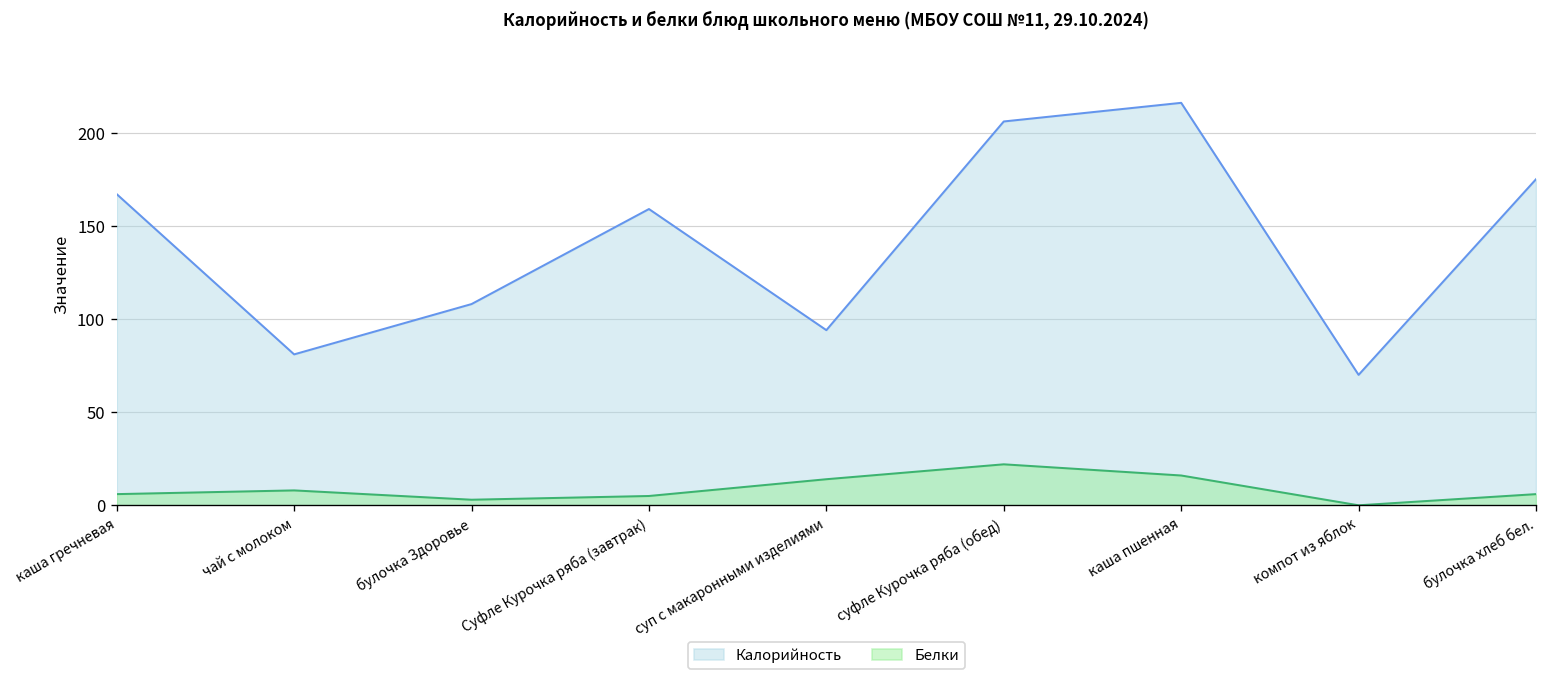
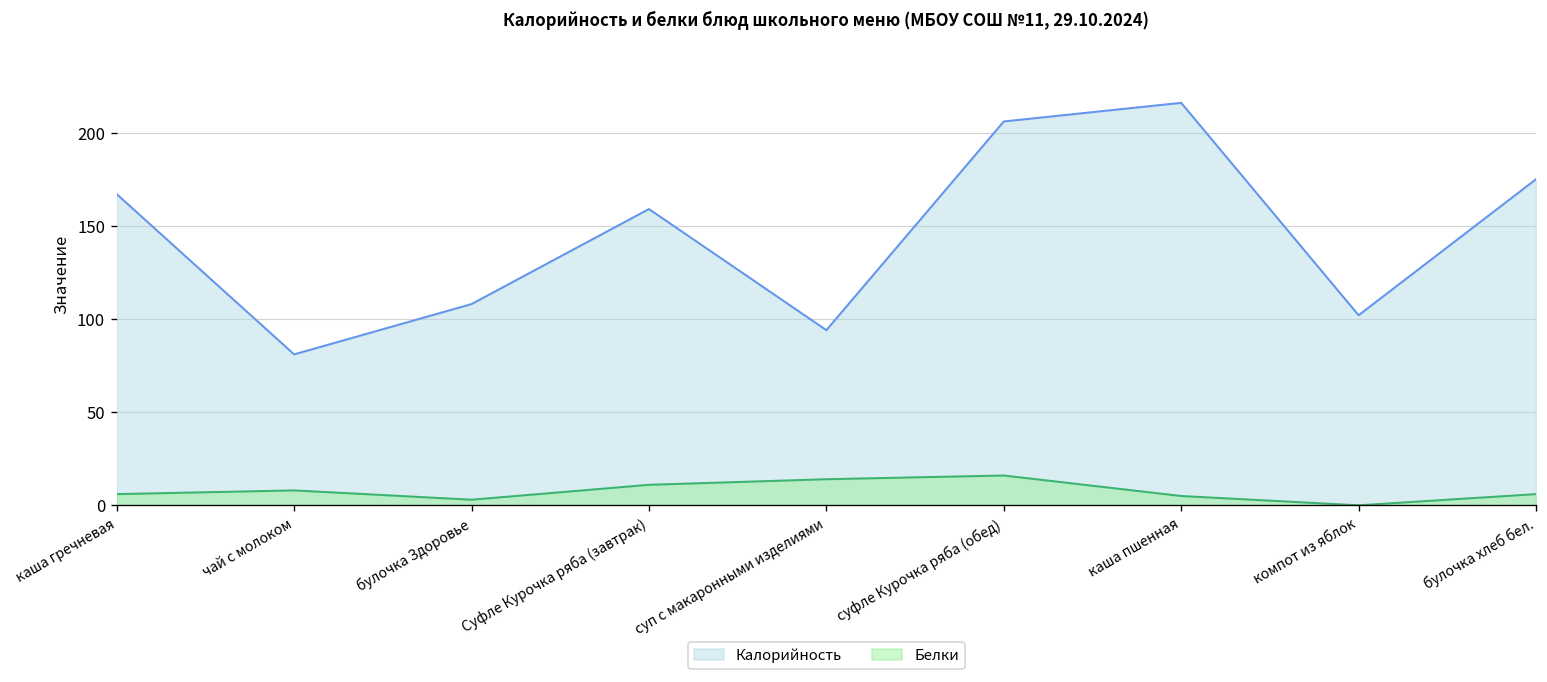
Белки, Суфле Курочка ряба (завтрак): 5 -> 11
Белки, суфле Курочка ряба (обед): 22 -> 16
Белки, каша пшенная: 16 -> 5
Калорийность, компот из яблок: 70 -> 102
